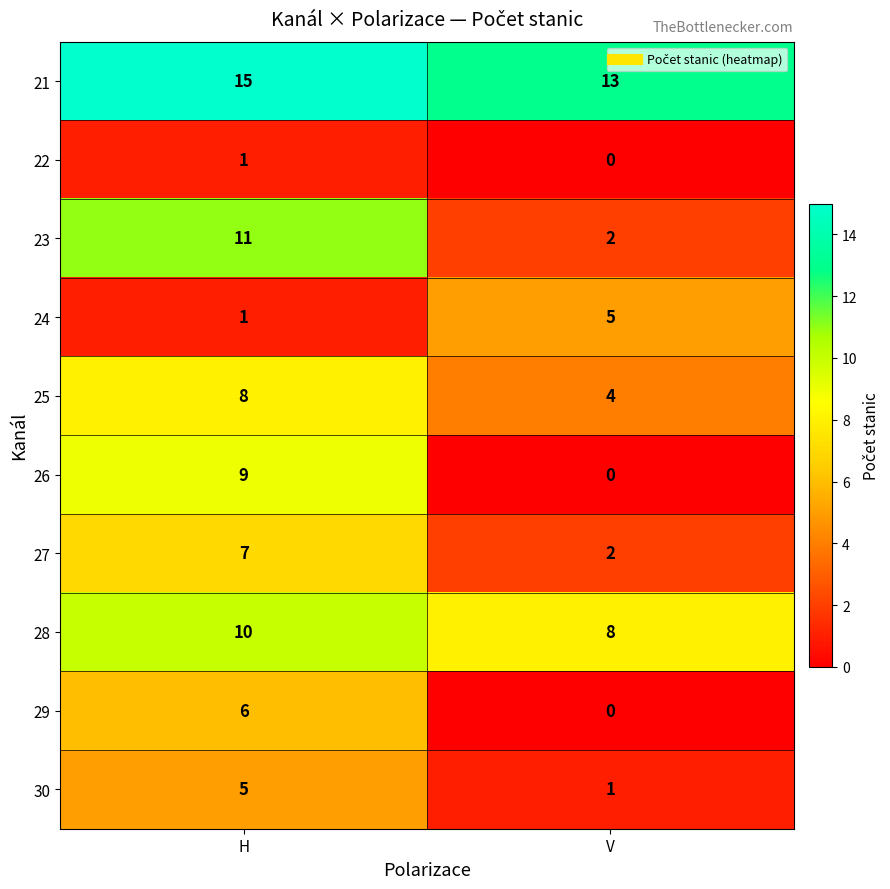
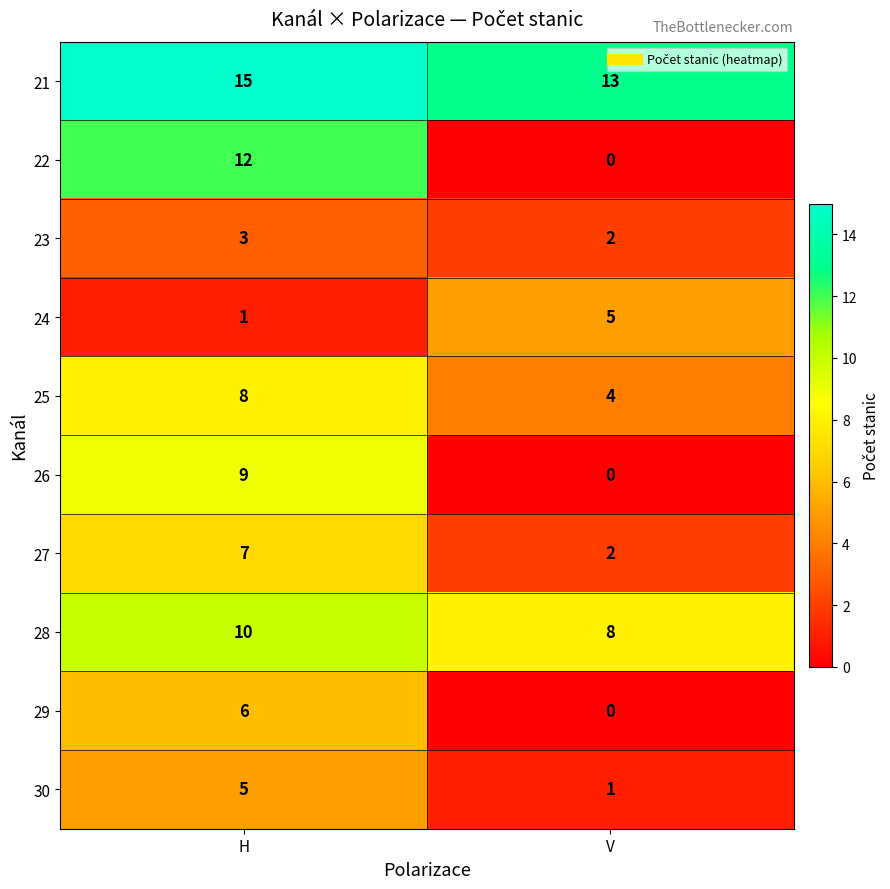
22, H: 1 -> 12
23, H: 11 -> 3
